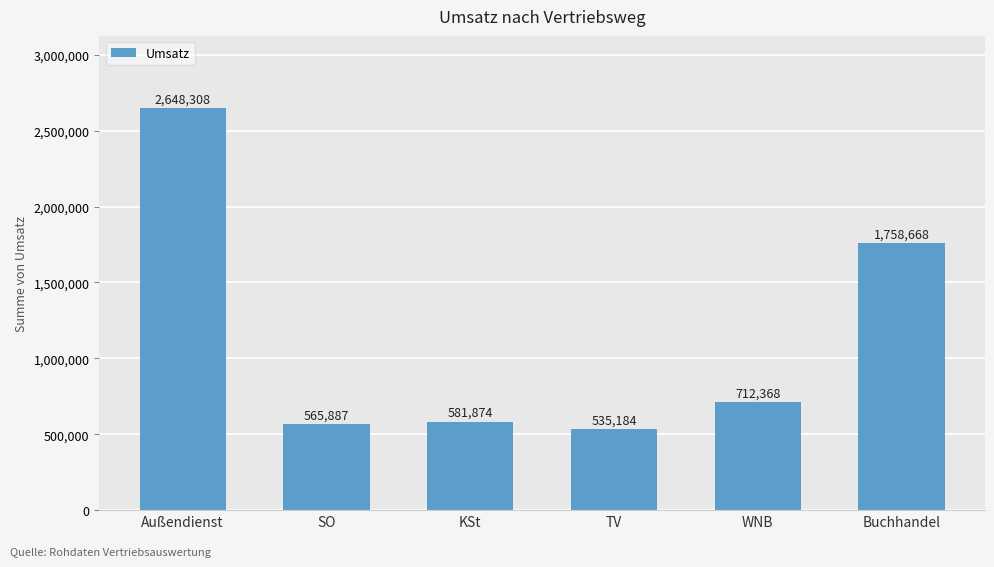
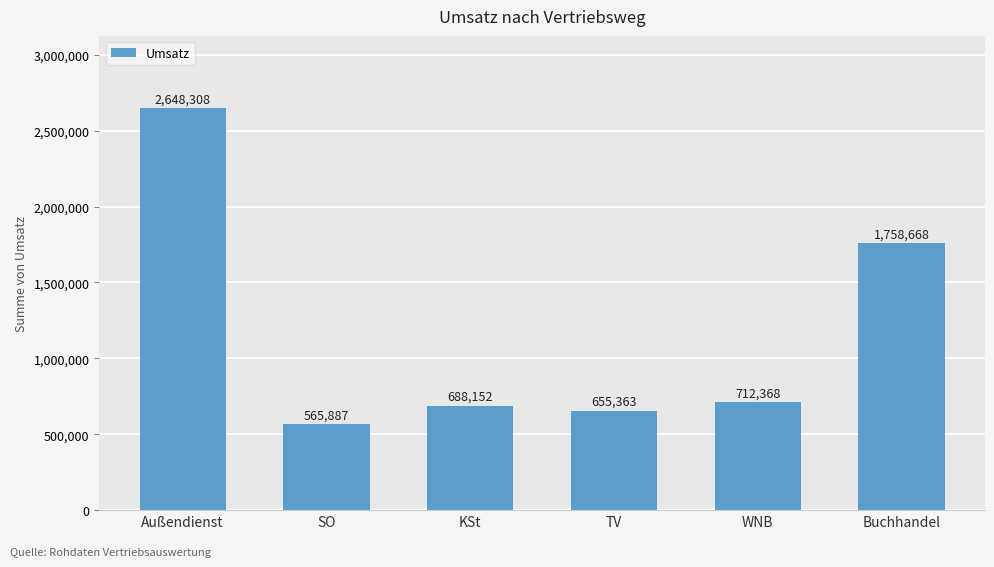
KSt: 581,874 -> 688,152
TV: 535,184 -> 655,363
